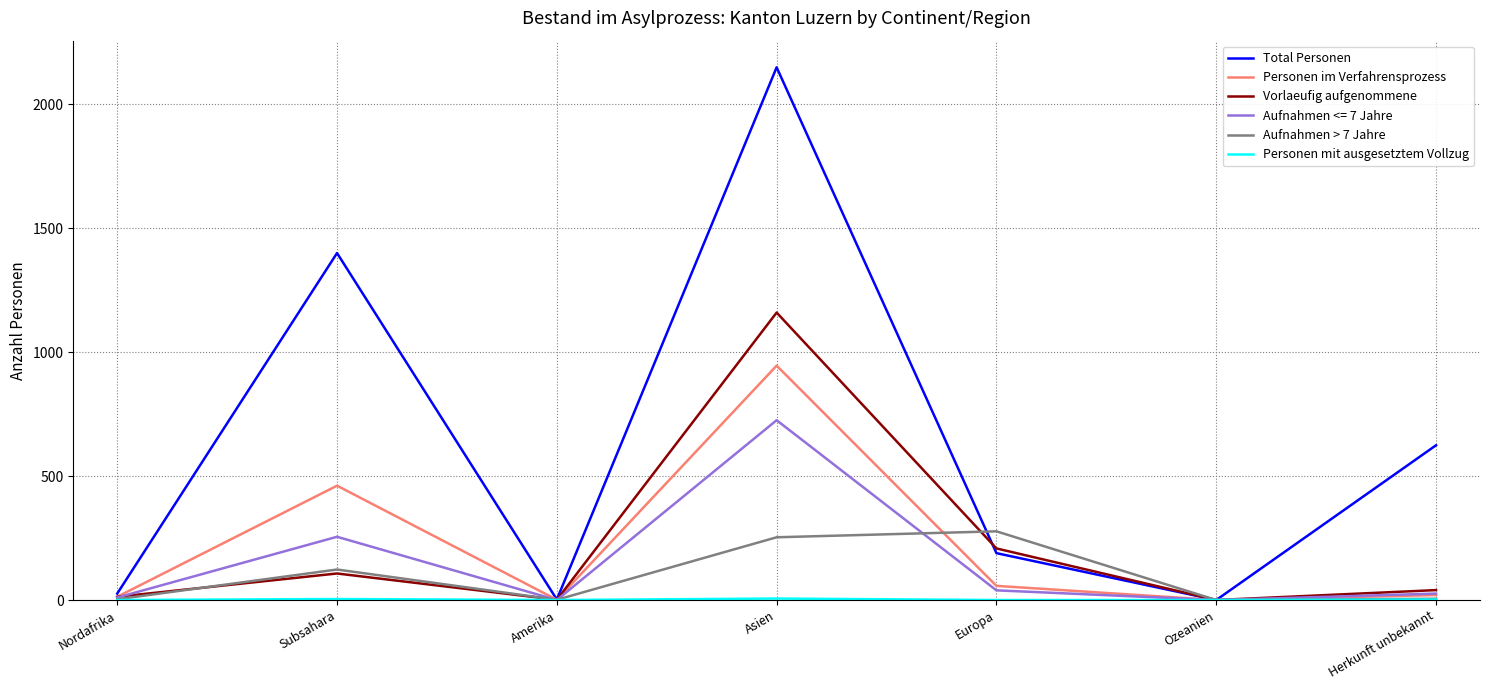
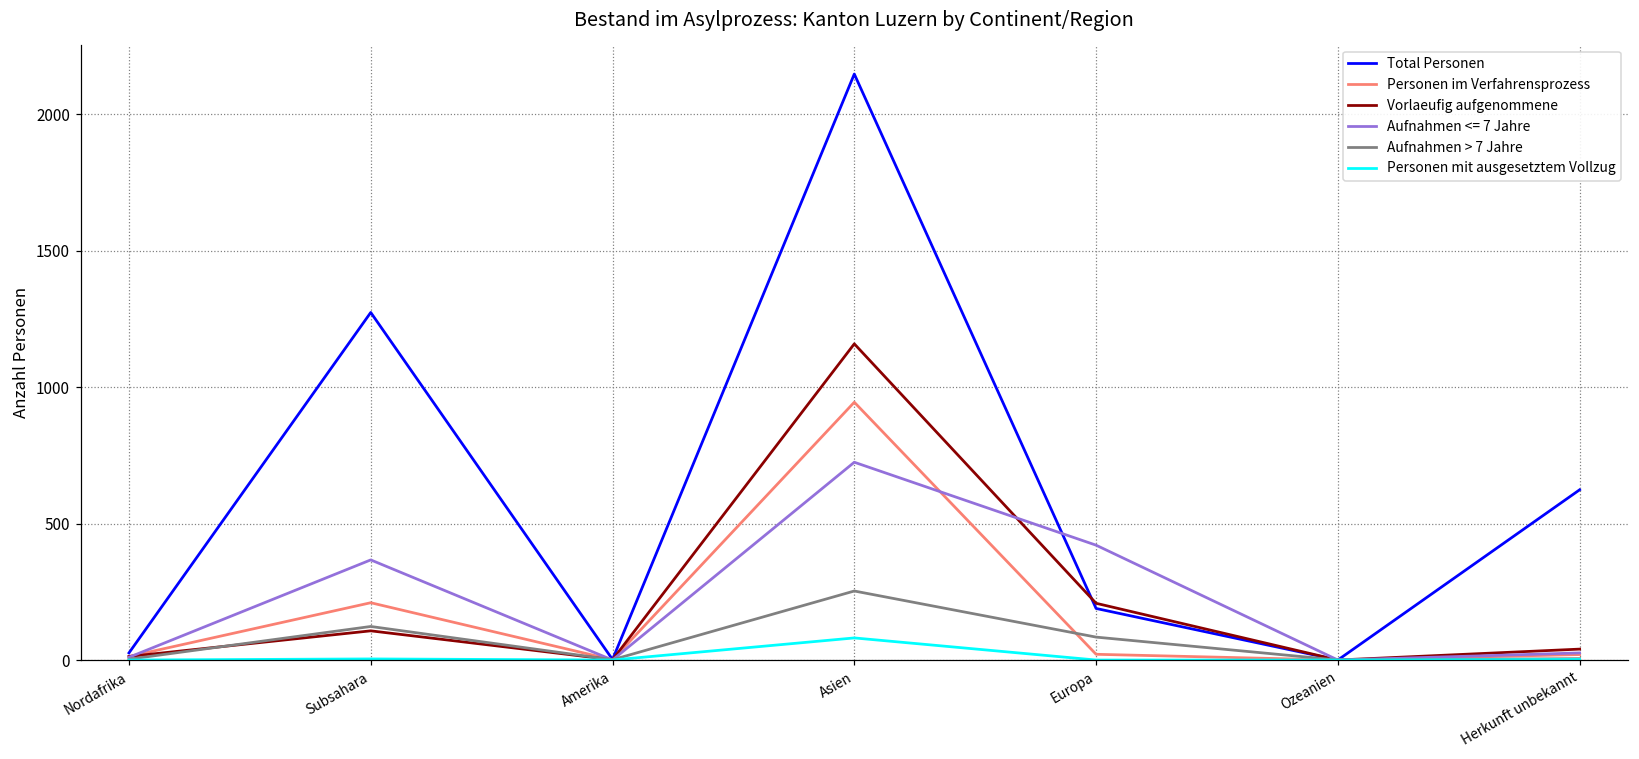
Total Personen, Subsahara: 1400 -> 1270
Personen im Verfahrensprozess, Subsahara: 460 -> 210
Aufnahmen <= 7 Jahre, Subsahara: 260 -> 370
Personen mit ausgesetztem Vollzug, Asien: 10 -> 80
Personen im Verfahrensprozess, Europa: 60 -> 20
Aufnahmen <= 7 Jahre, Europa: 40 -> 420
Aufnahmen > 7 Jahre, Europa: 280 -> 80
